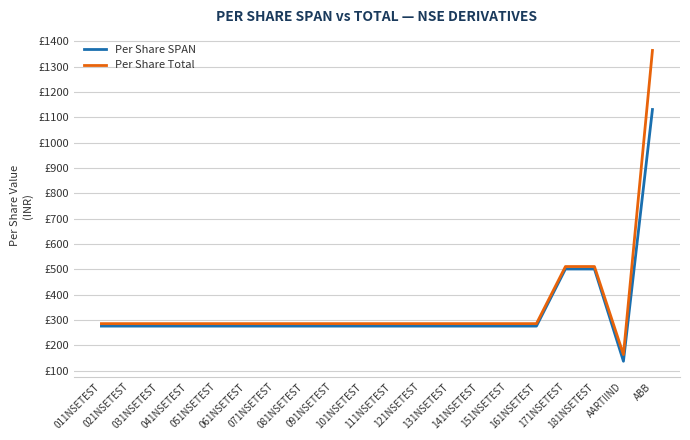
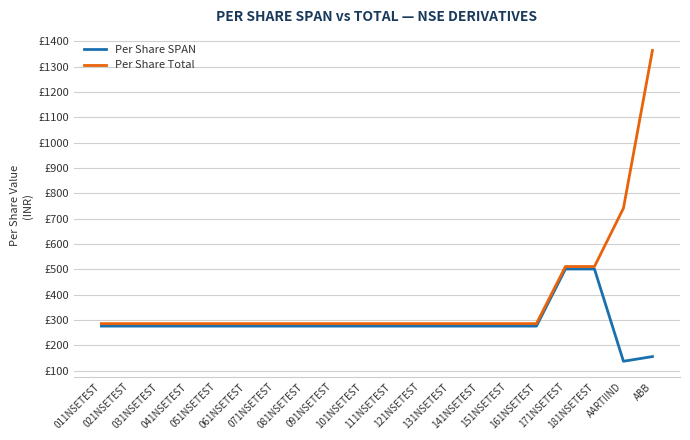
Per Share Total, AARTIIND: £160 -> £740
Per Share SPAN, ABB: £1130 -> £160
